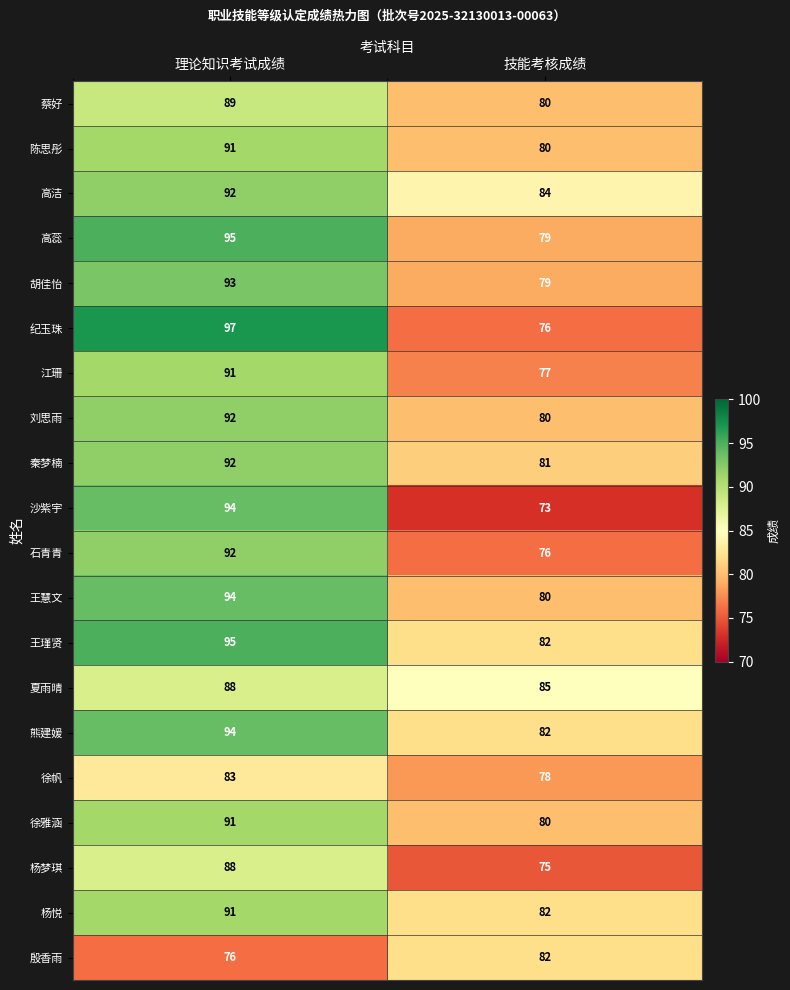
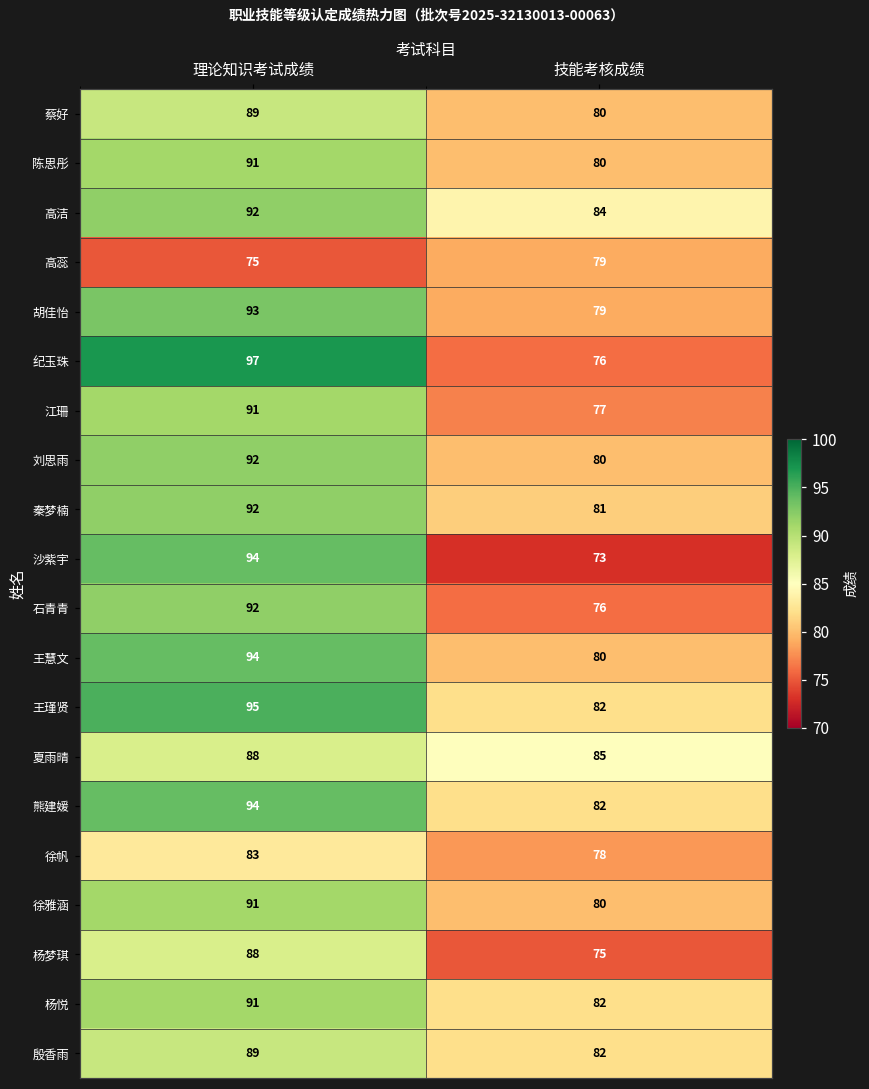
高蕊, 理论知识考试成绩: 95 -> 75
殷香雨, 理论知识考试成绩: 76 -> 89
